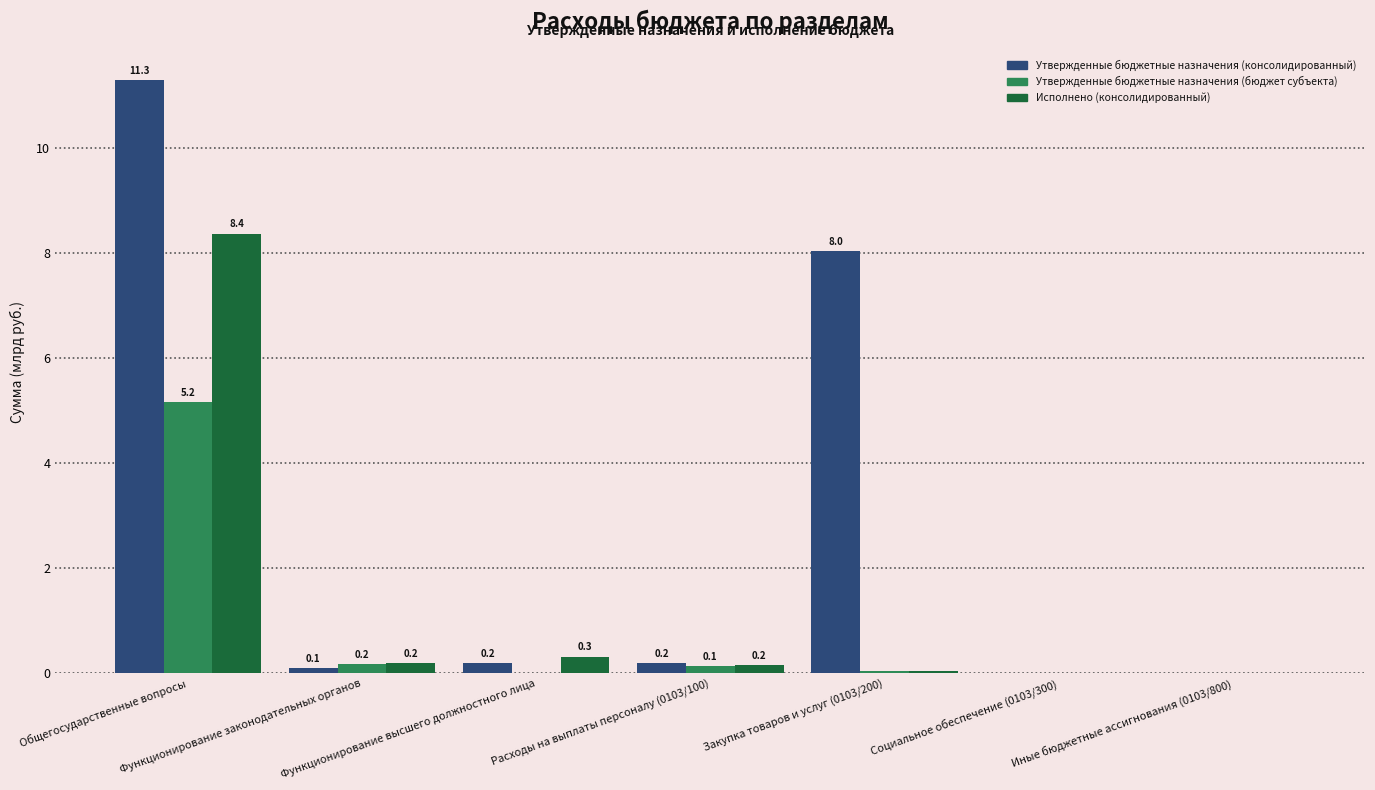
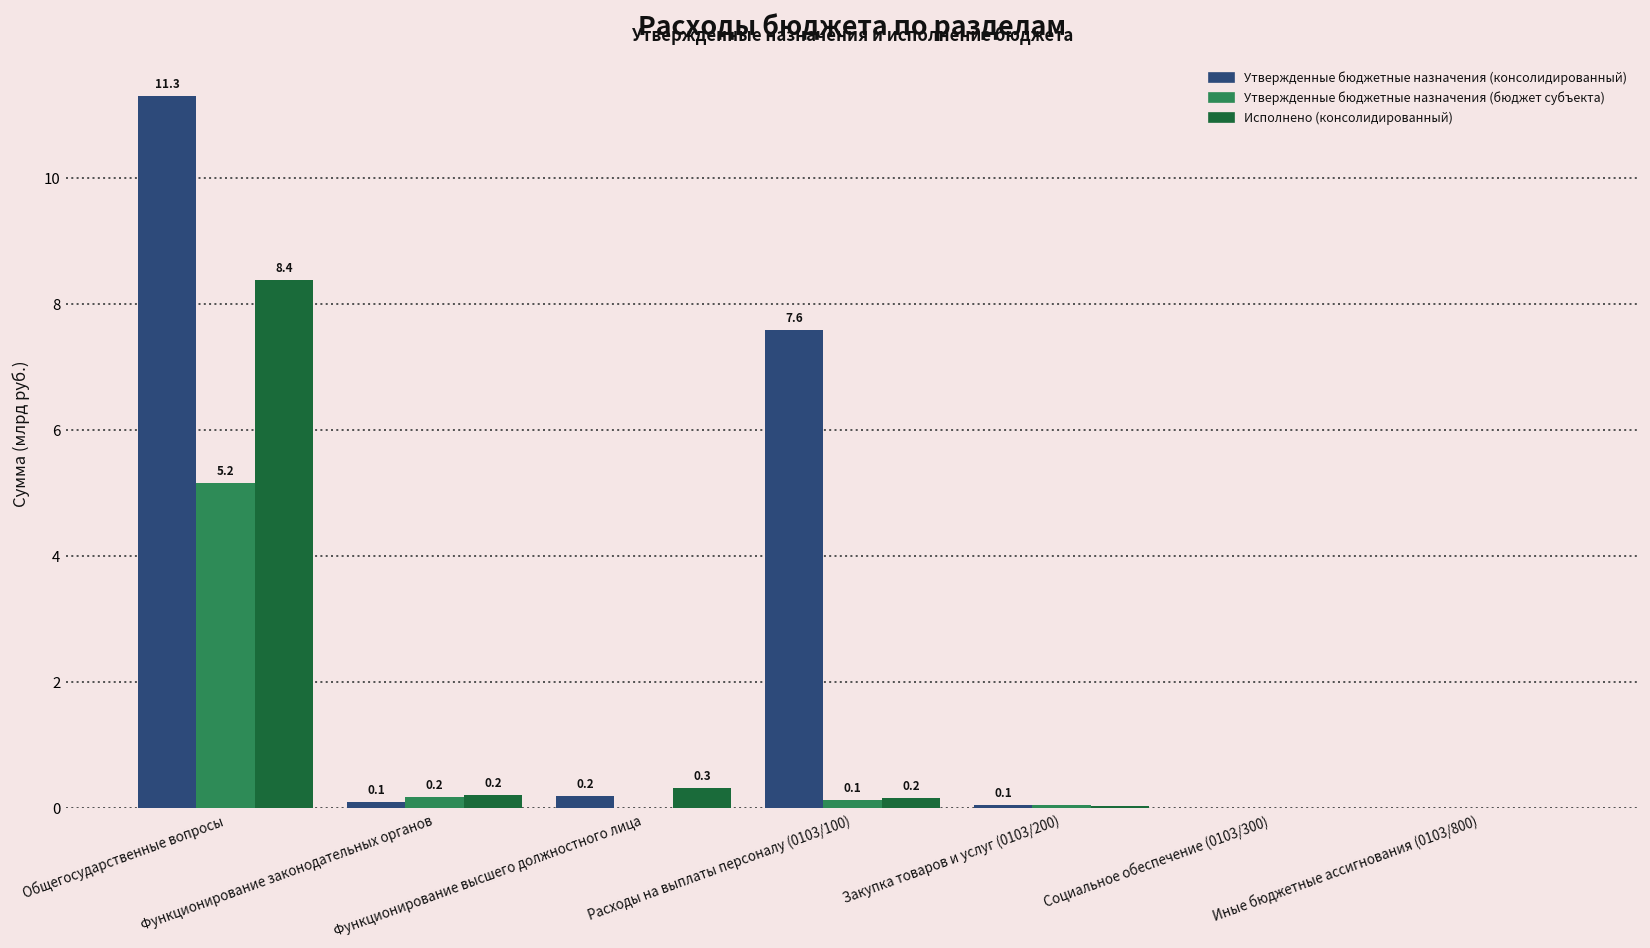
Утвержденные бюджетные назначения (консолидированный), Расходы на выплаты персоналу (0103/100): 0.2 -> 7.6
Утвержденные бюджетные назначения (консолидированный), Закупка товаров и услуг (0103/200): 8.0 -> 0.1
